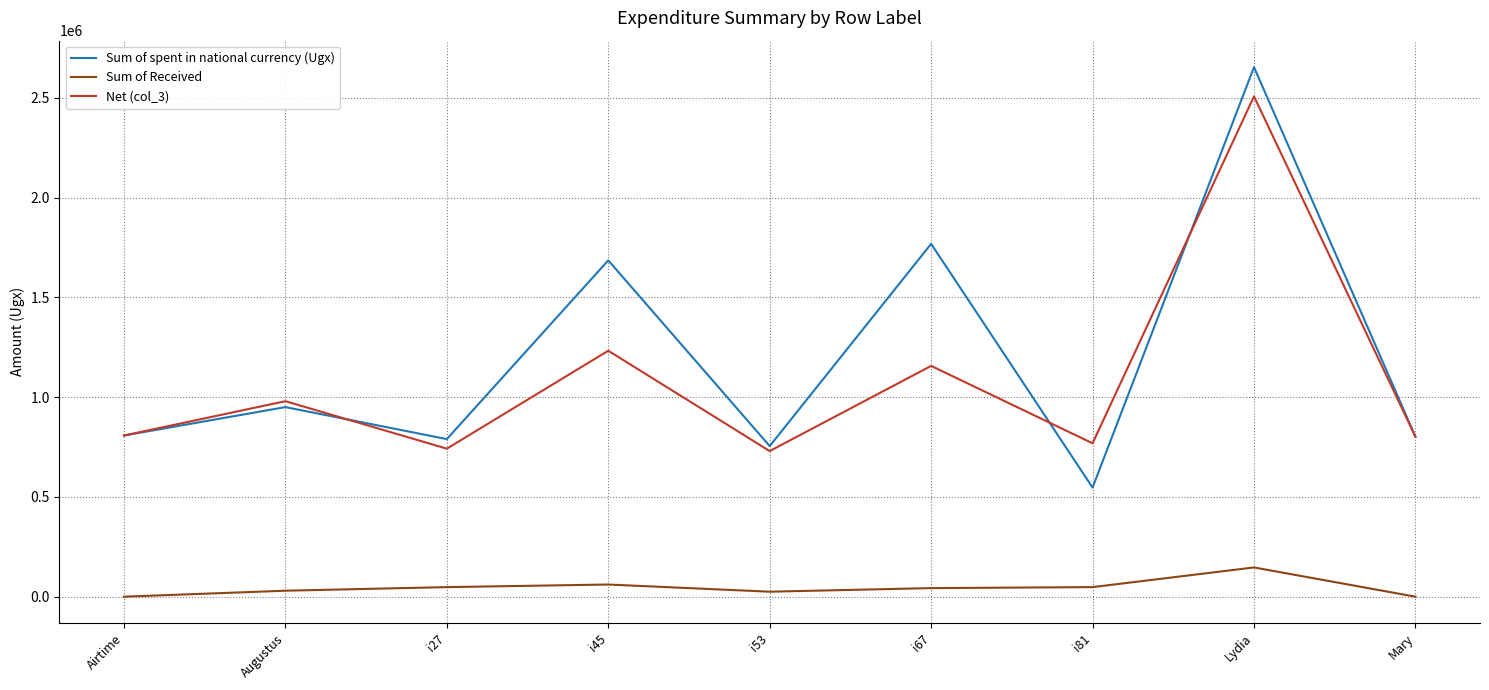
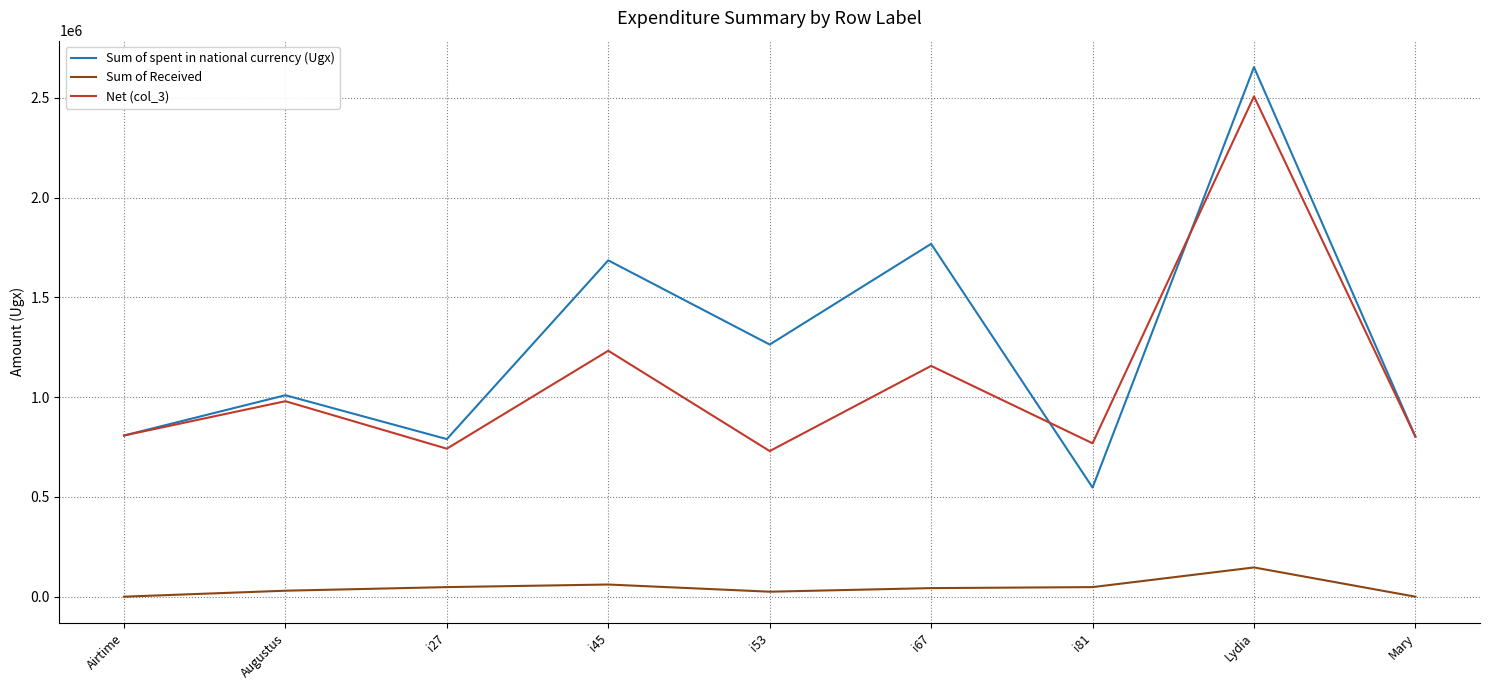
Sum of spent in national currency (Ugx), Augustus: 950000 -> 1010000
Sum of spent in national currency (Ugx), i53: 760000 -> 1260000
